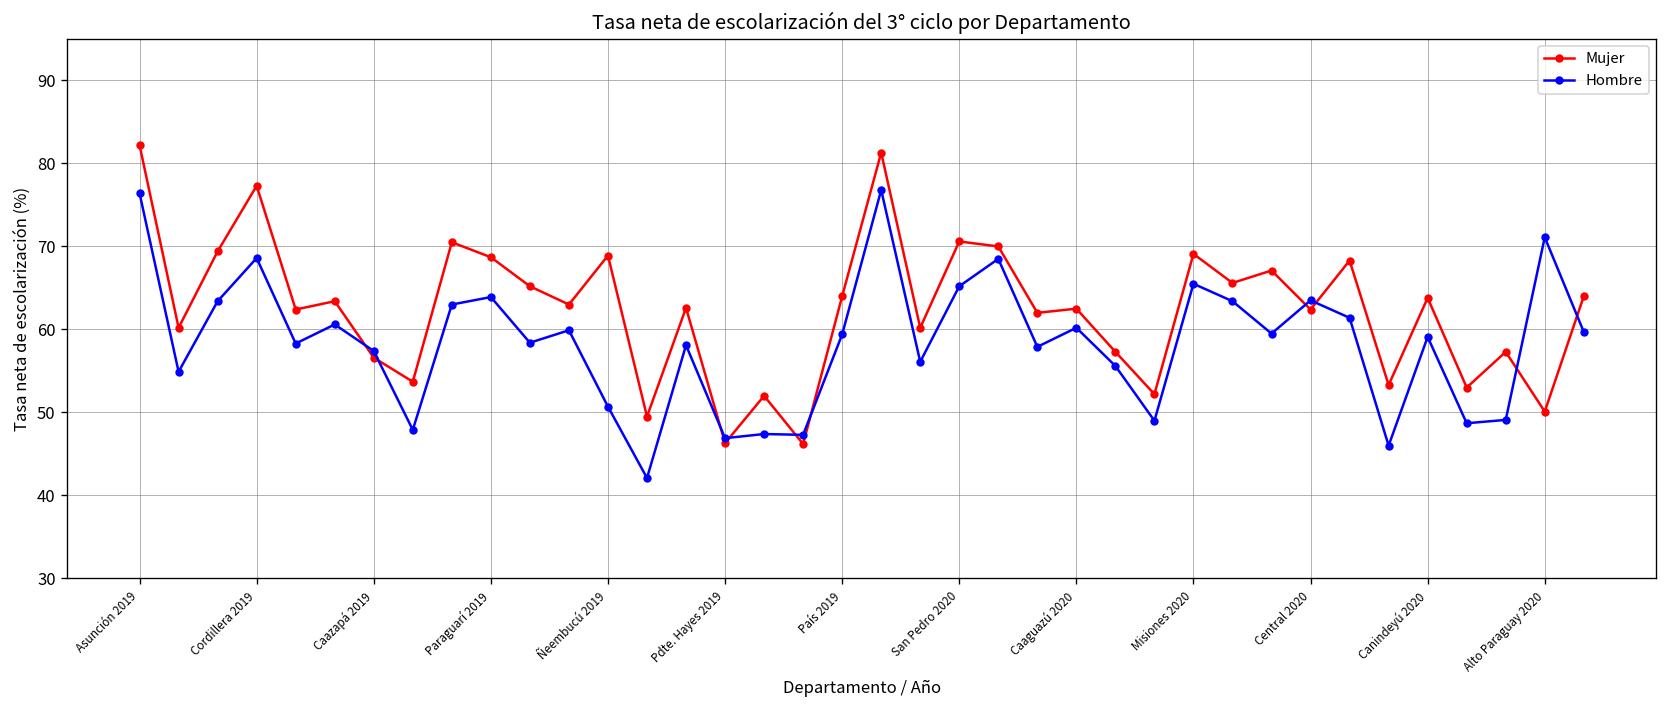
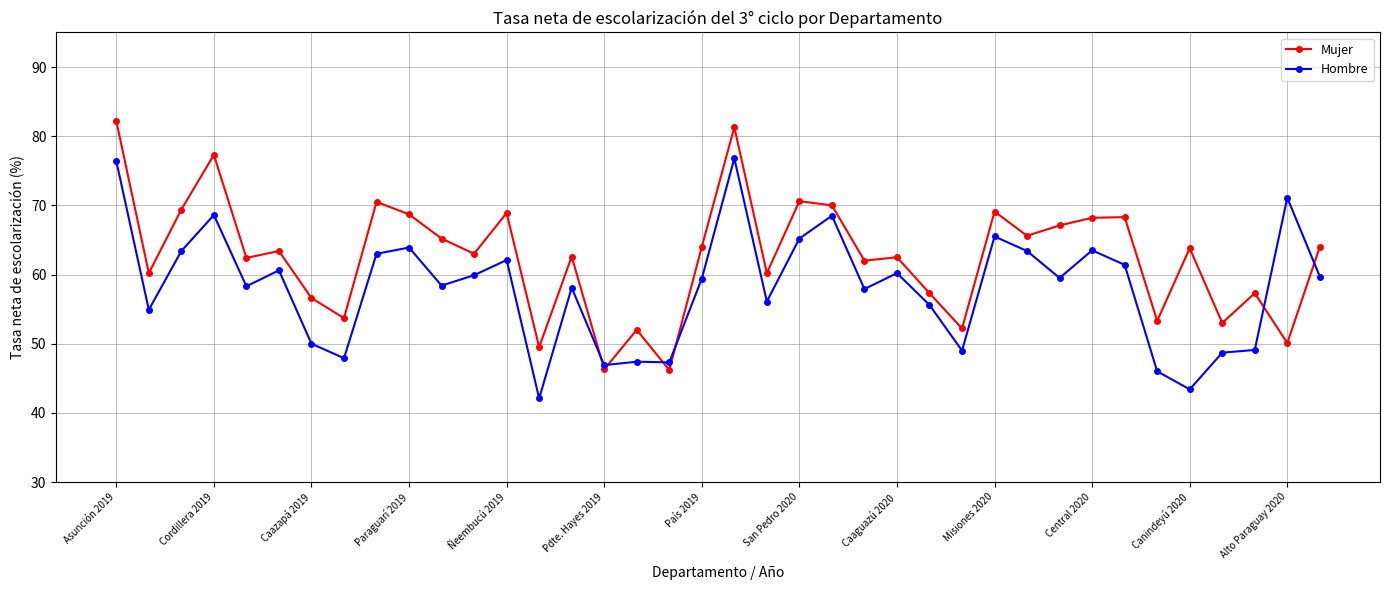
Hombre, Caazapá 2019: 57 -> 50
Hombre, Ñeembucú 2019: 51 -> 62
Mujer, Central 2020: 62 -> 68
Hombre, Canindeyú 2020: 59 -> 43
